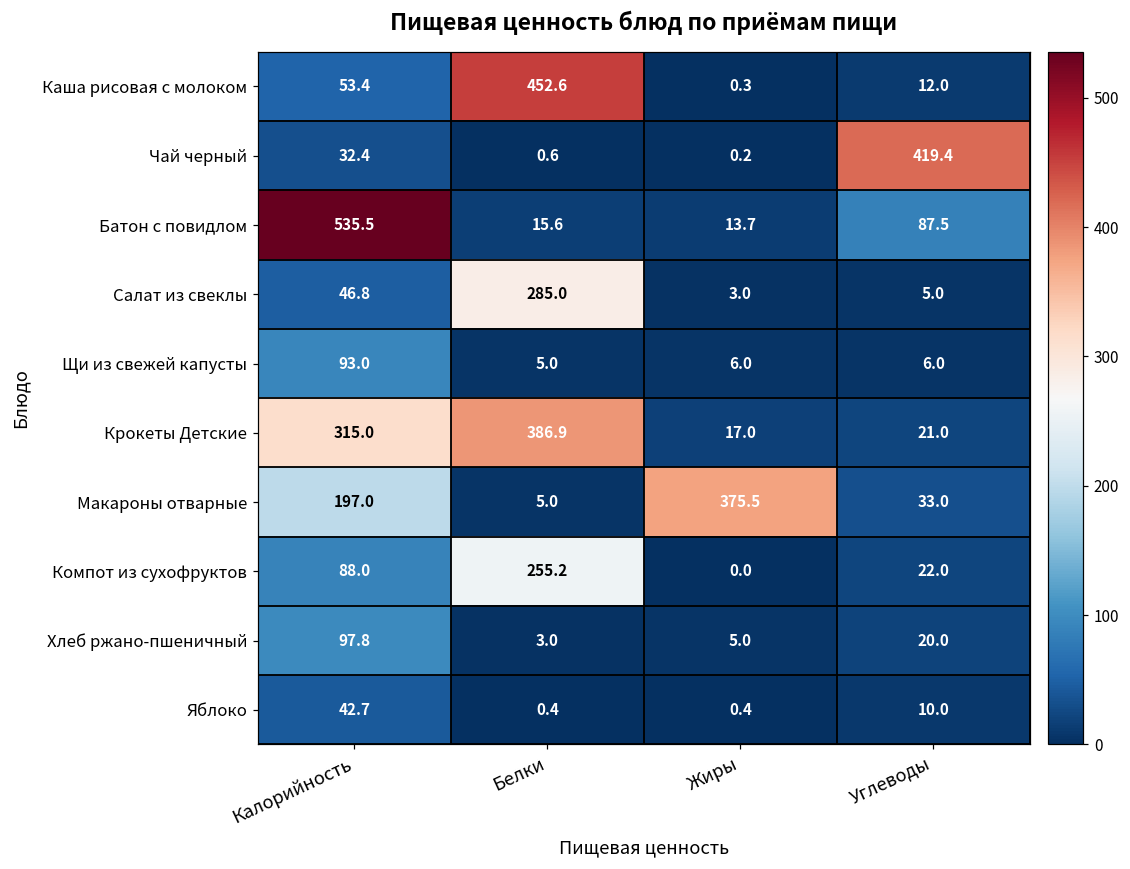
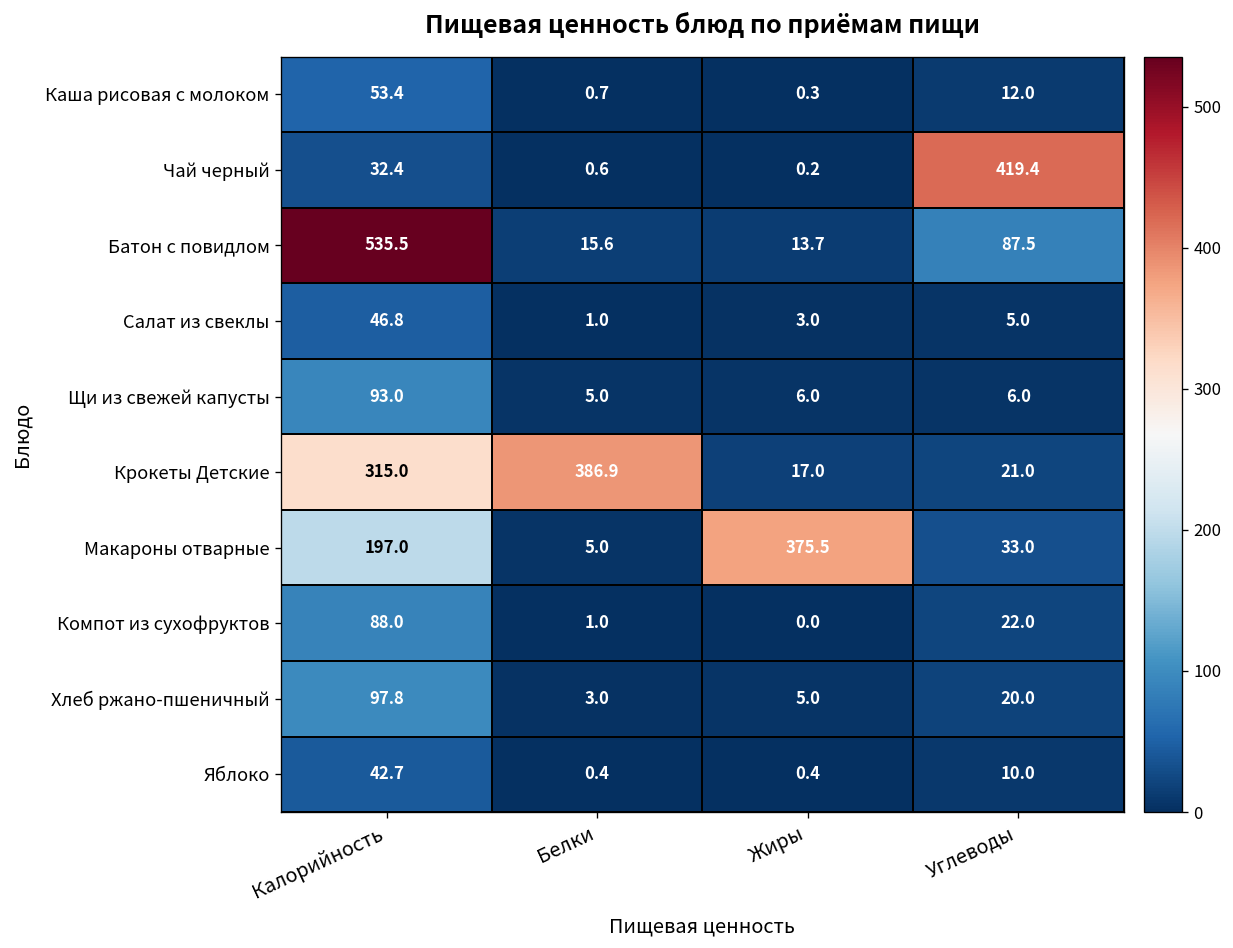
Каша рисовая с молоком, Белки: 452.6 -> 0.7
Салат из свеклы, Белки: 285.0 -> 1.0
Компот из сухофруктов, Белки: 255.2 -> 1.0
